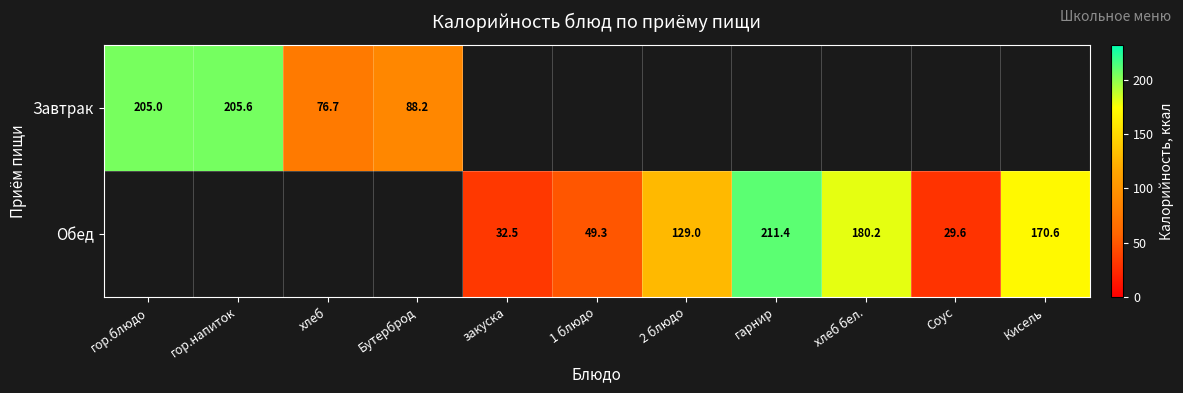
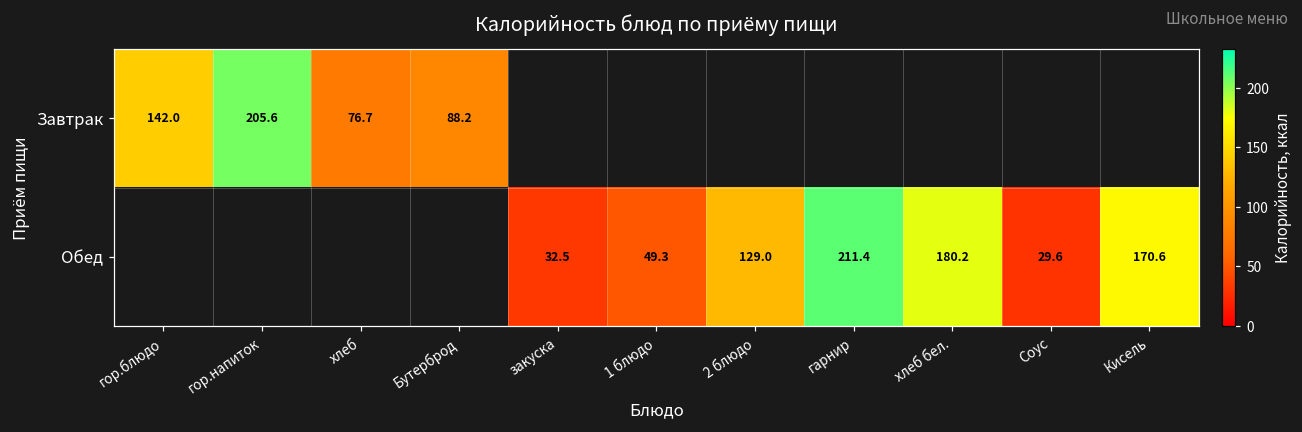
Завтрак, гор.блюдо: 205.0 -> 142.0
